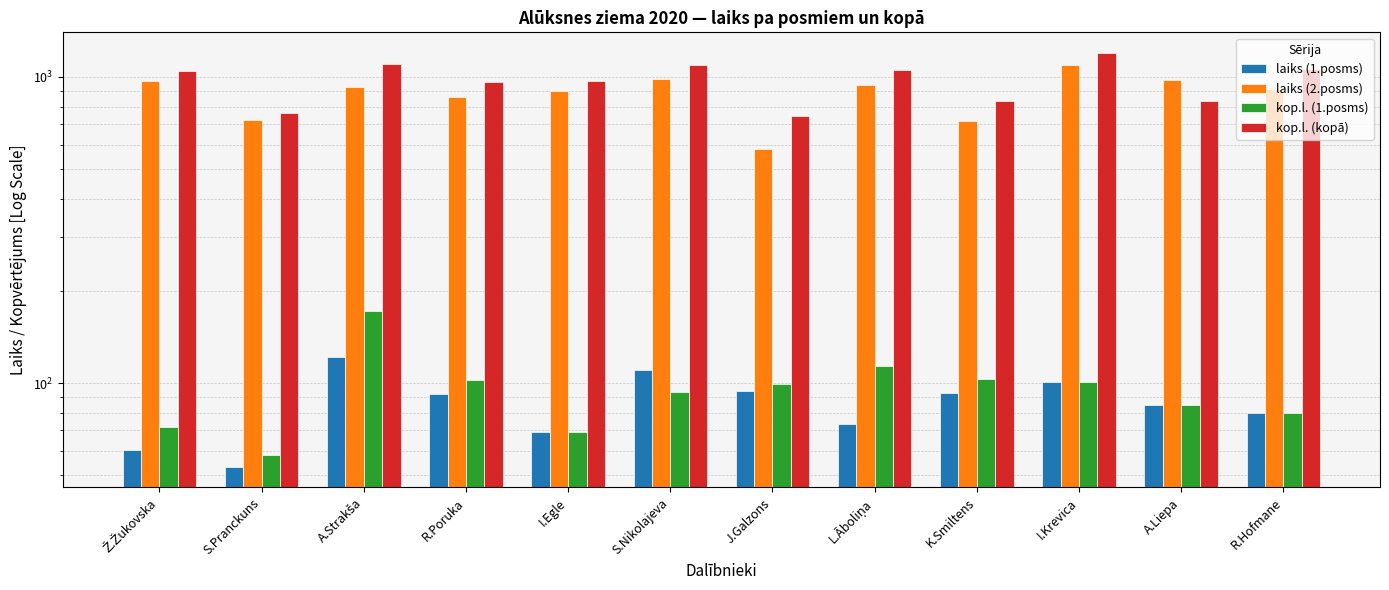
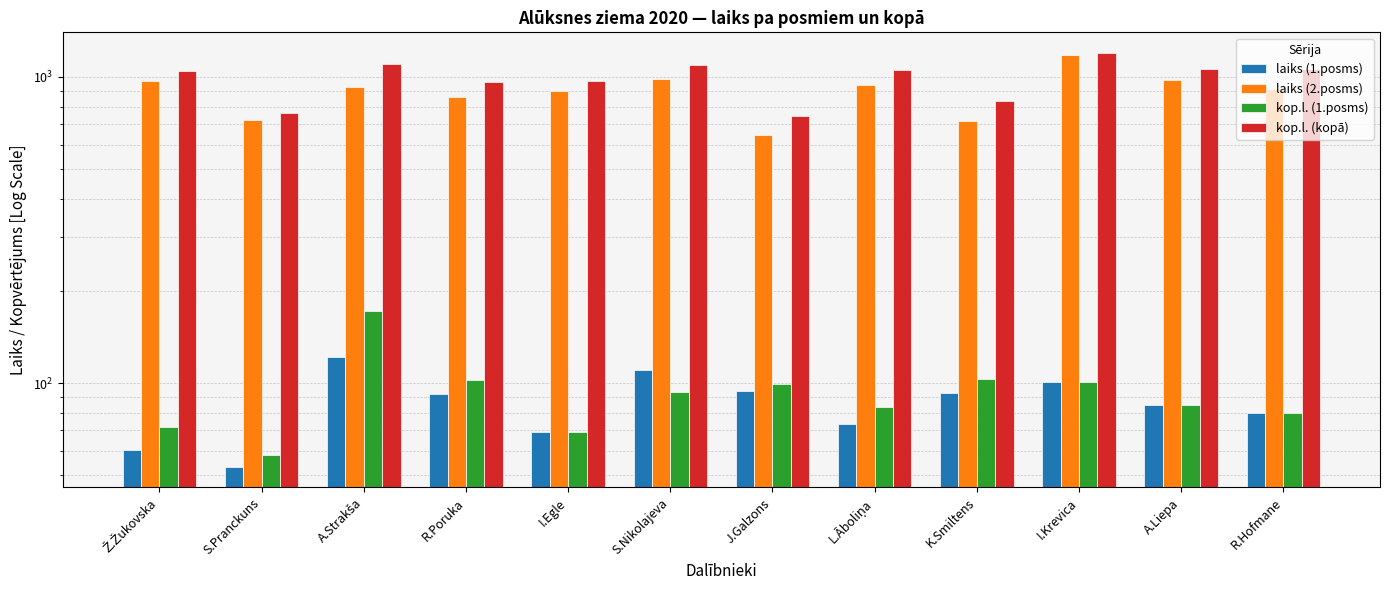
laiks (2.posms), J.Galzons: 580 -> 650
kop.l. (1.posms), L.Āboliņa: 114 -> 84
laiks (2.posms), I.Krevica: 1100 -> 1180
kop.l. (kopā), A.Liepa: 840 -> 1060
